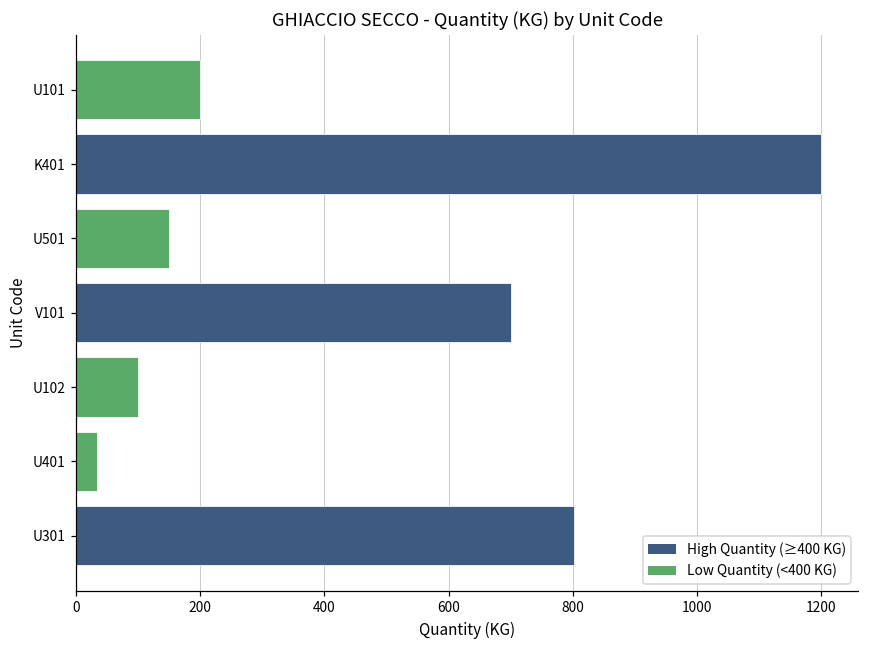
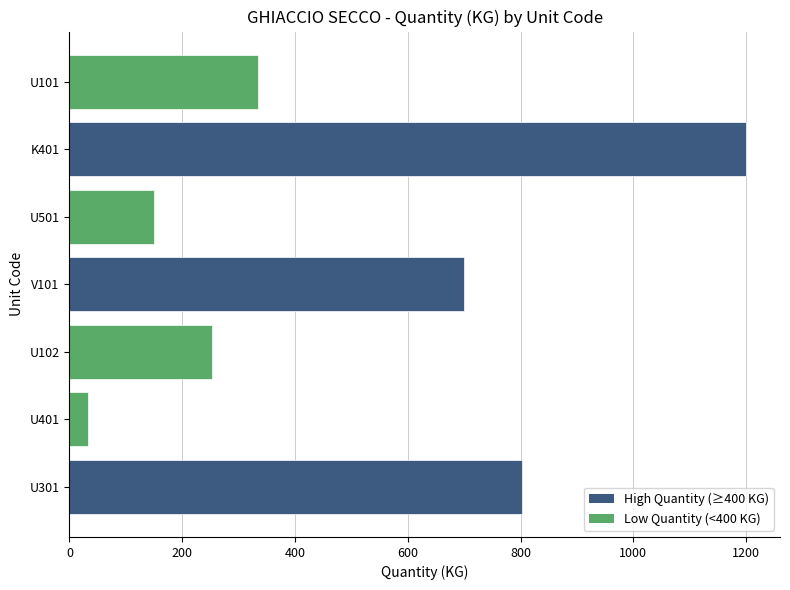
U101: 200 -> 330
U102: 100 -> 250
